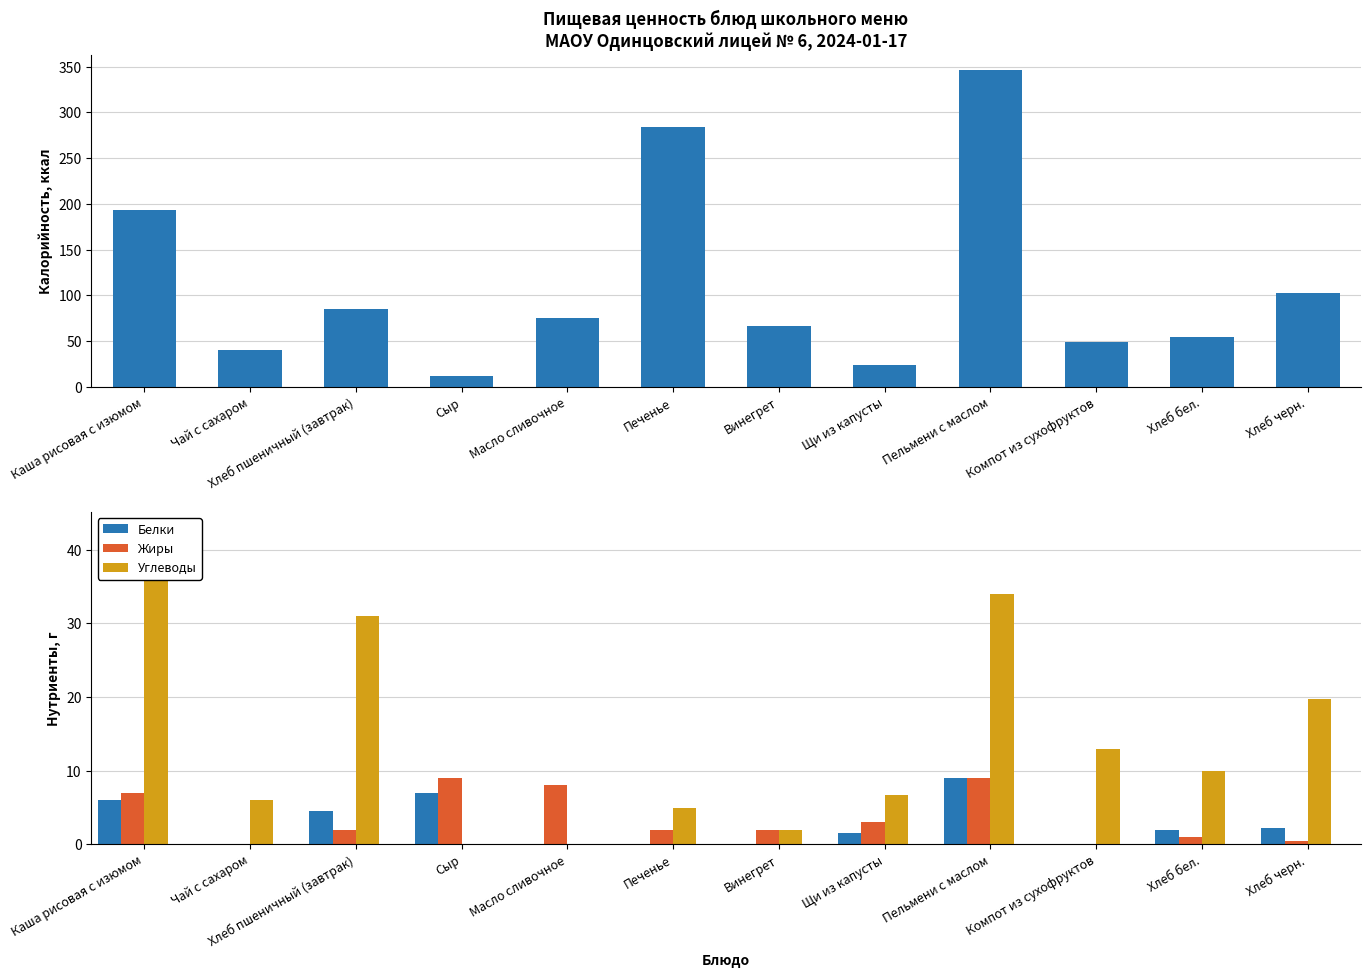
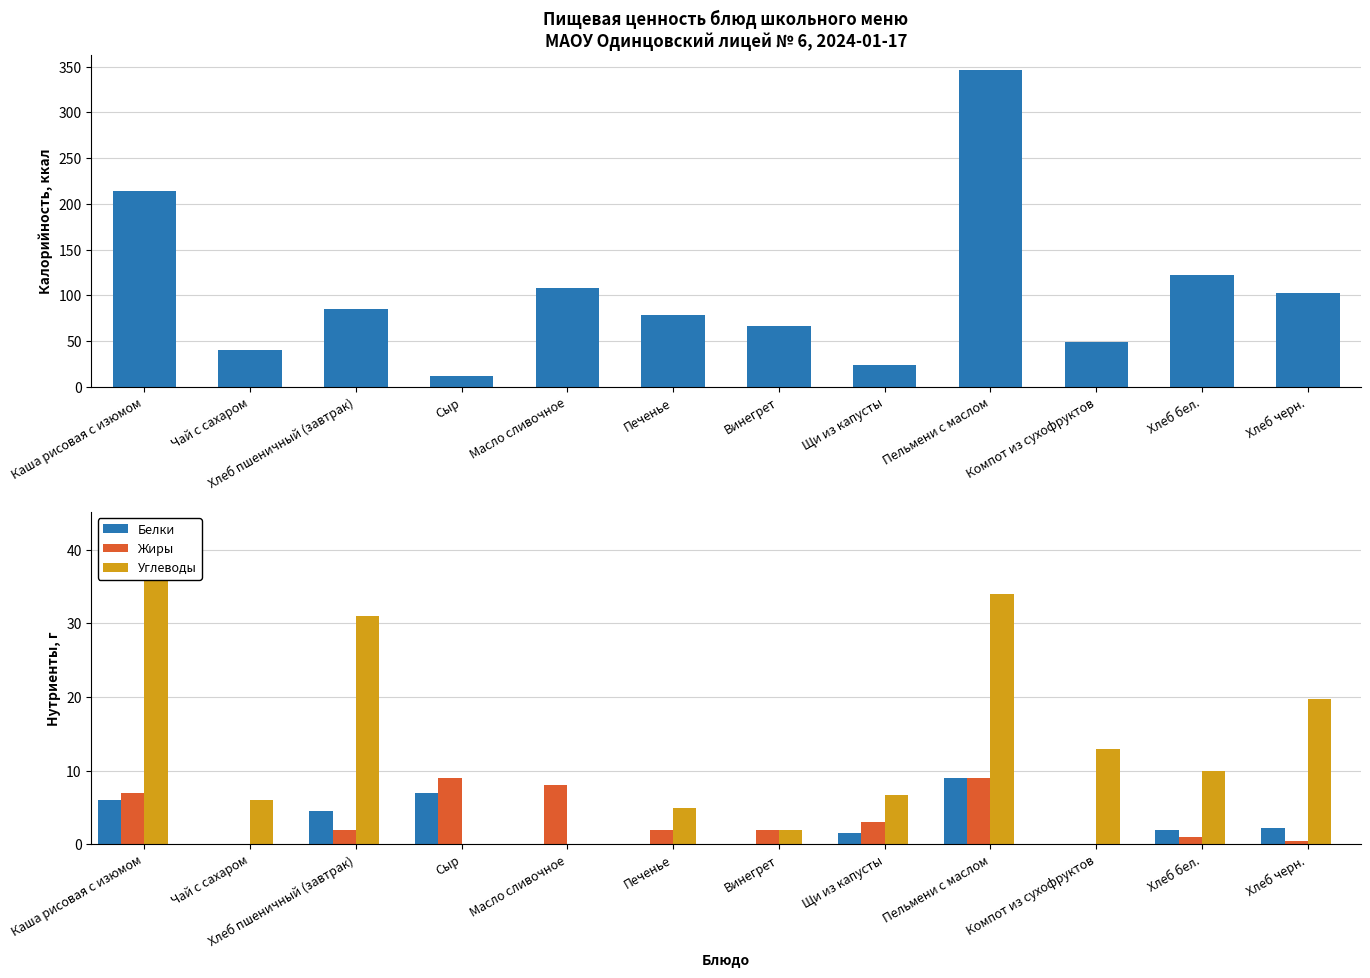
Пищевая ценность блюд школьного меню МАОУ Одинцовский лицей № 6, 2024-01-17, Каша рисовая с изюмом: 190 -> 210
Пищевая ценность блюд школьного меню МАОУ Одинцовский лицей № 6, 2024-01-17, Масло сливочное: 80 -> 110
Пищевая ценность блюд школьного меню МАОУ Одинцовский лицей № 6, 2024-01-17, Печенье: 280 -> 80
Пищевая ценность блюд школьного меню МАОУ Одинцовский лицей № 6, 2024-01-17, Хлеб бел.: 60 -> 120
